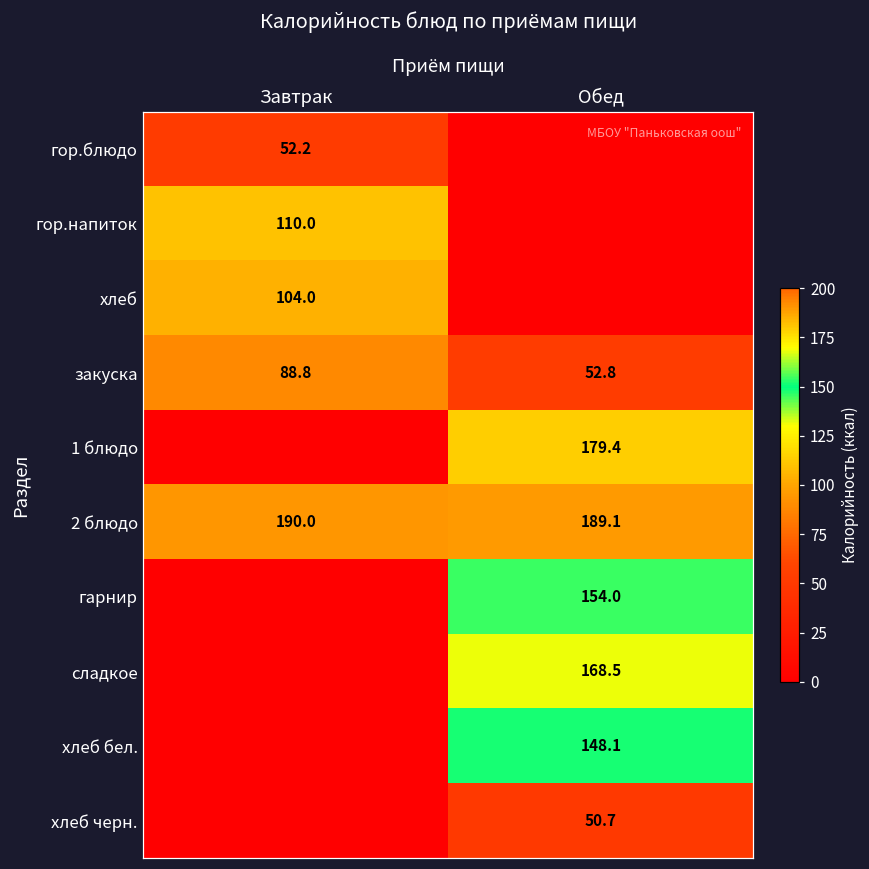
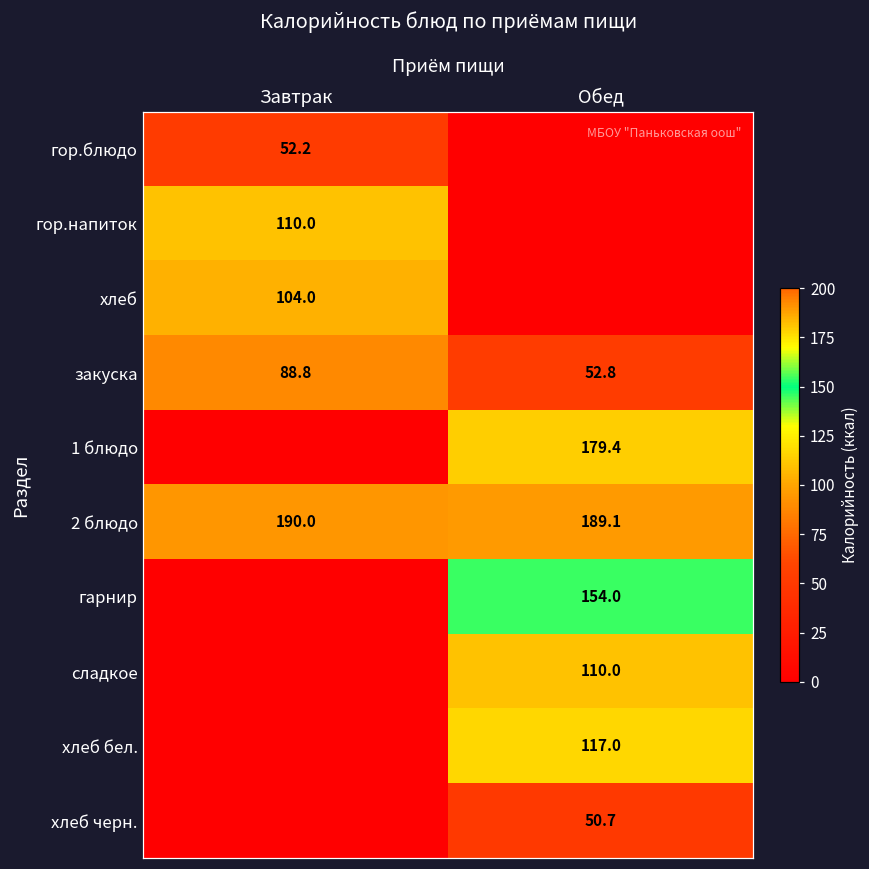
сладкое, Обед: 168.5 -> 110.0
хлеб бел., Обед: 148.1 -> 117.0
